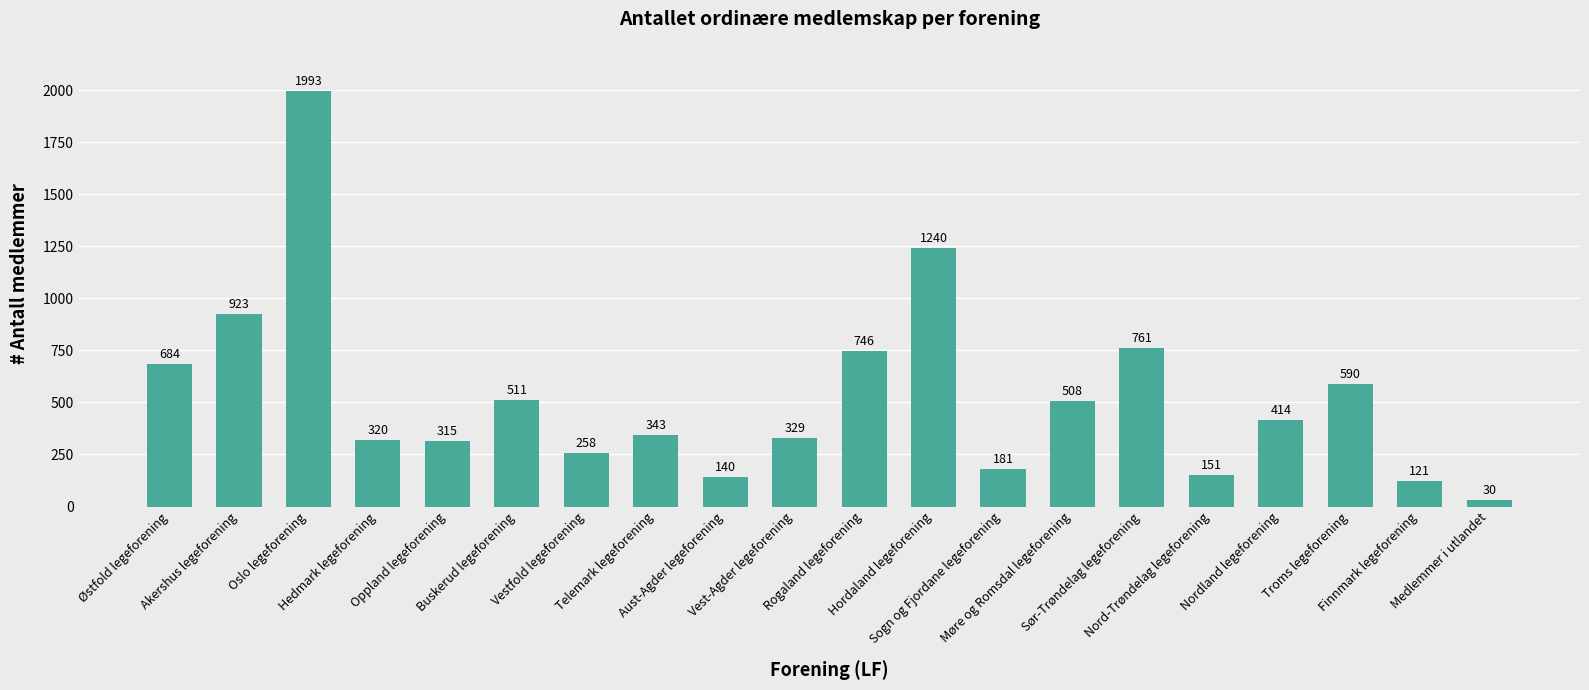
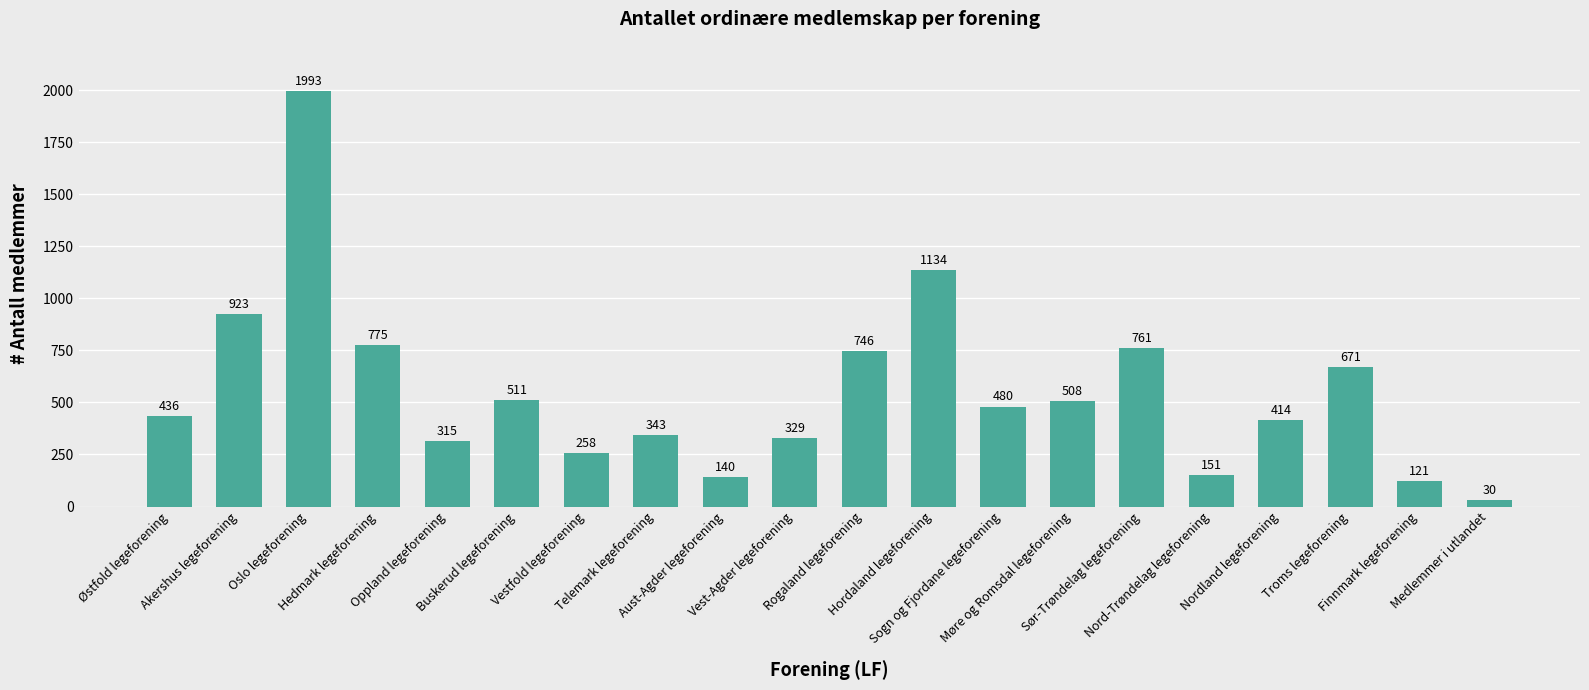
Østfold legeforening: 684 -> 436
Hedmark legeforening: 320 -> 775
Hordaland legeforening: 1240 -> 1134
Sogn og Fjordane legeforening: 181 -> 480
Troms legeforening: 590 -> 671
